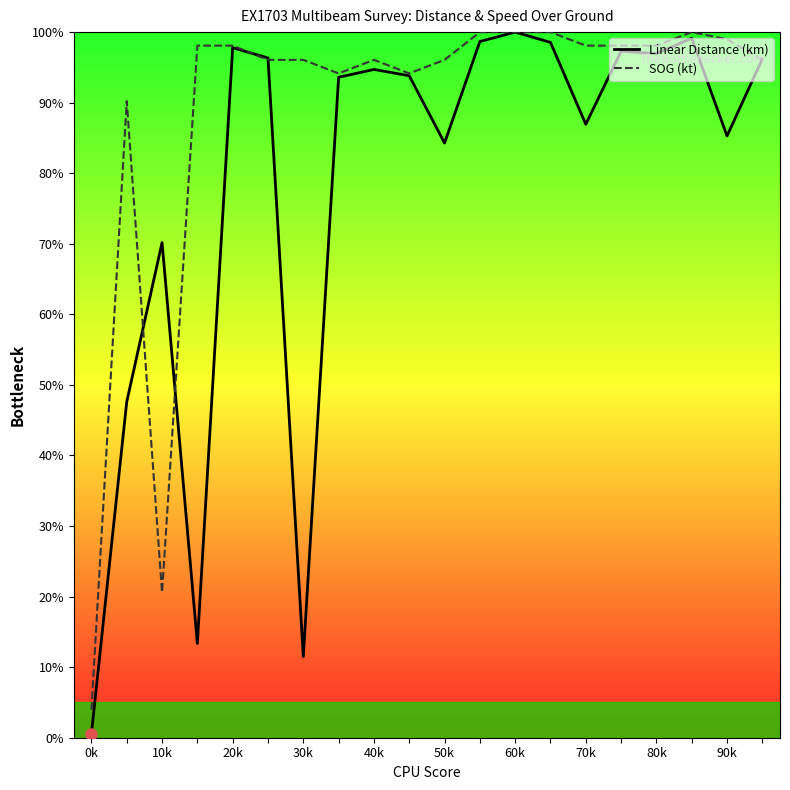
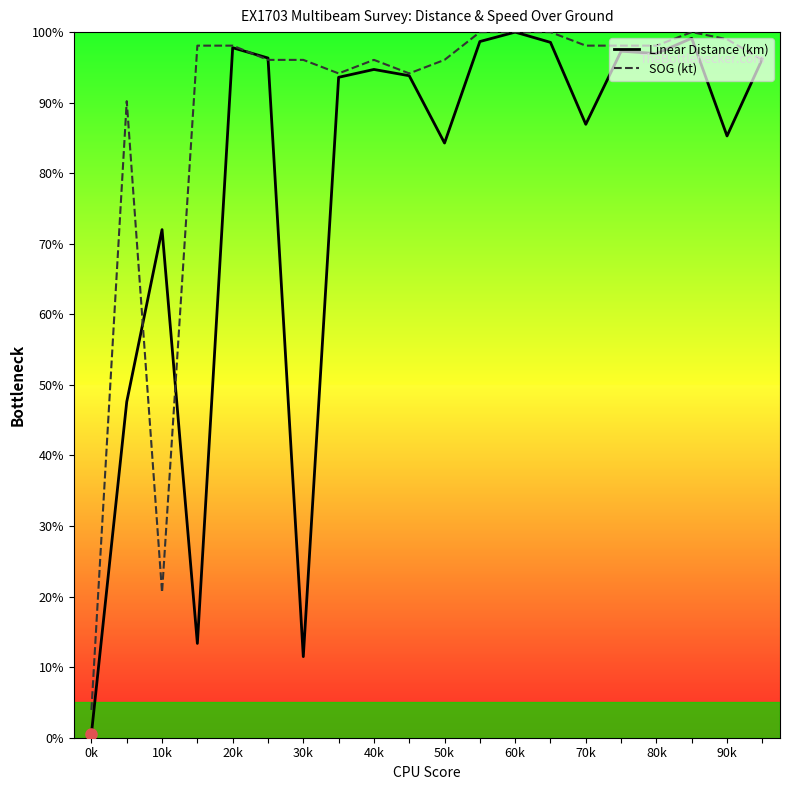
Linear Distance (km), 10k: 70% -> 72%
